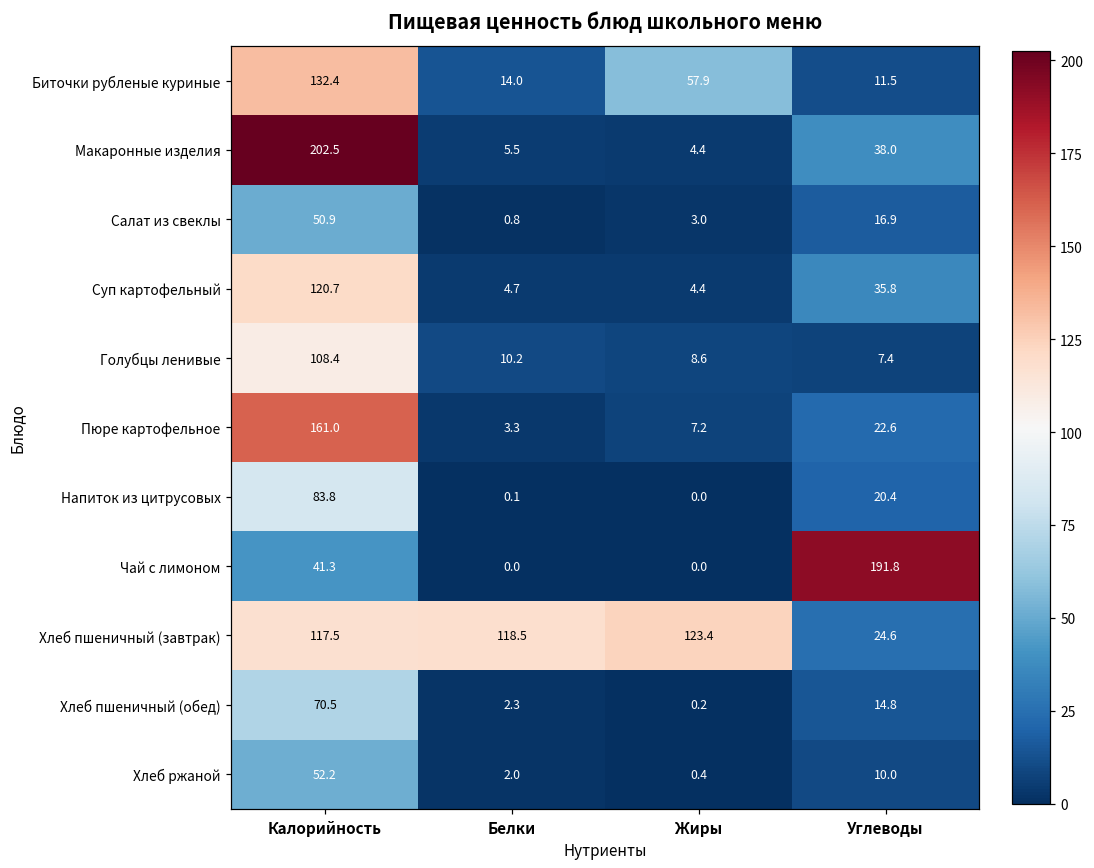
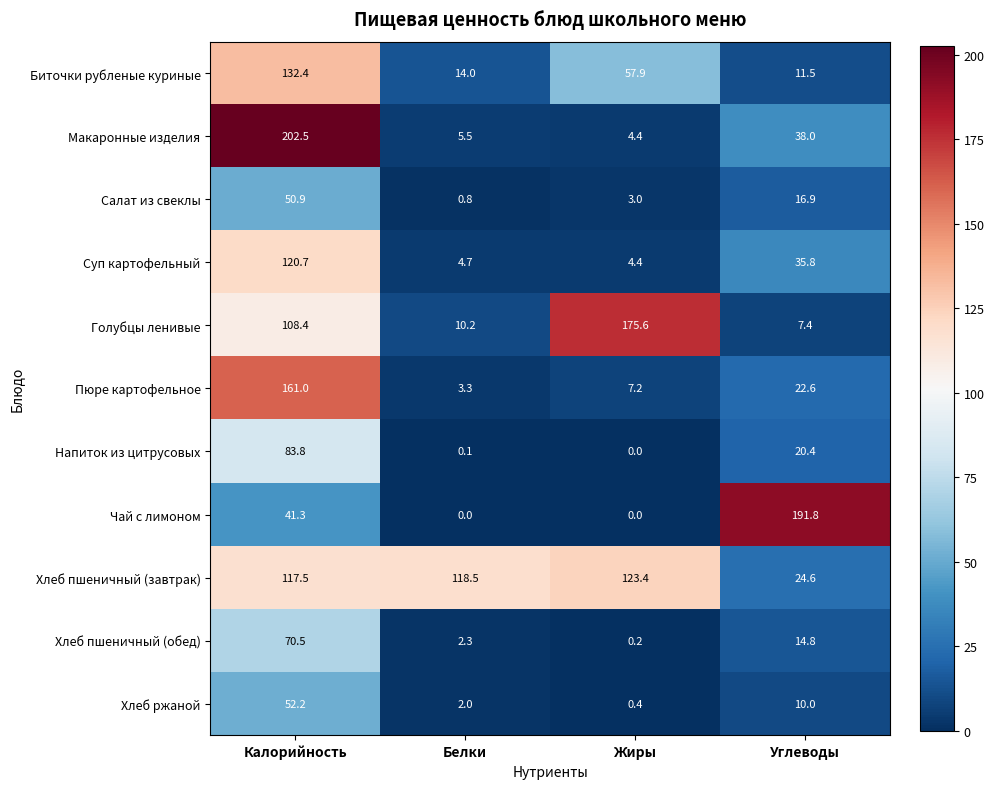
Голубцы ленивые, Жиры: 8.6 -> 175.6
